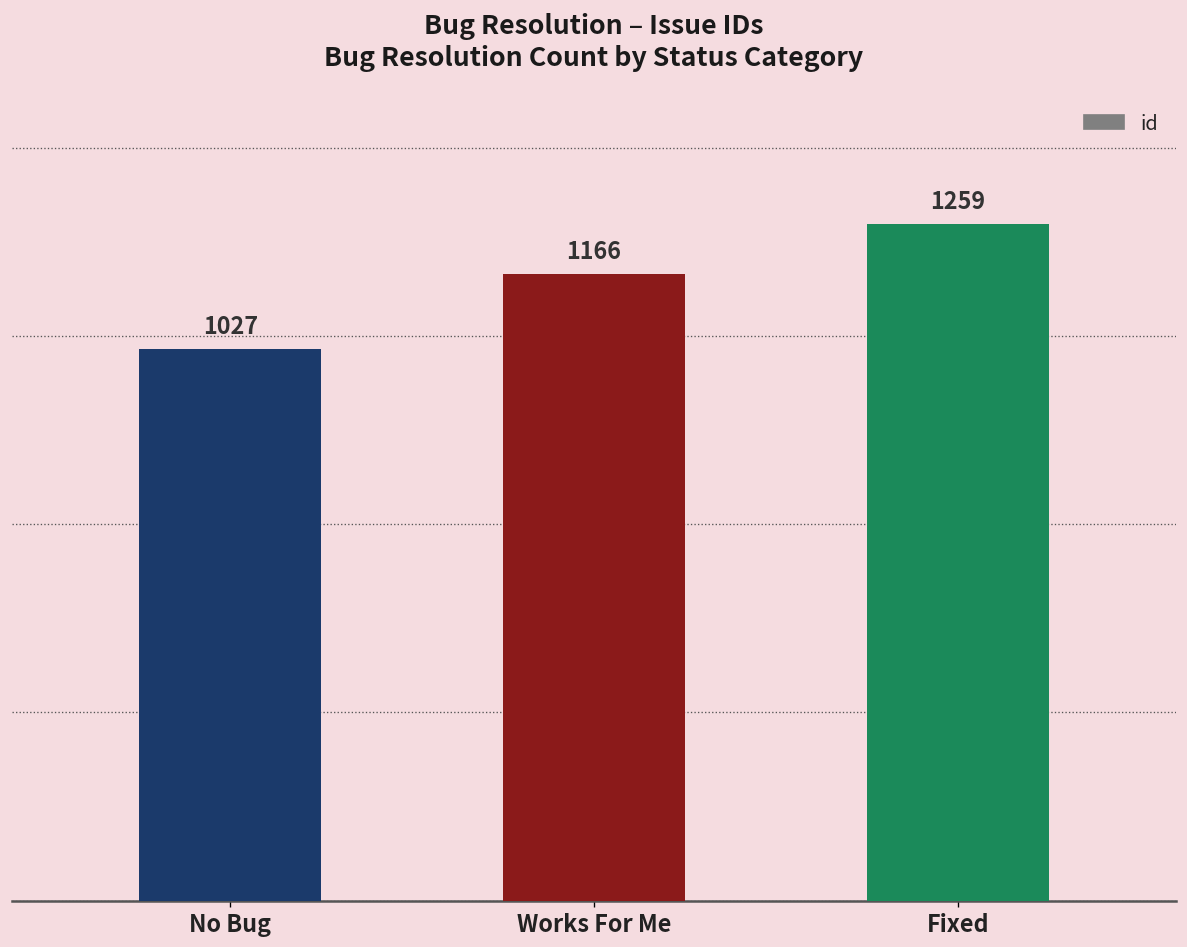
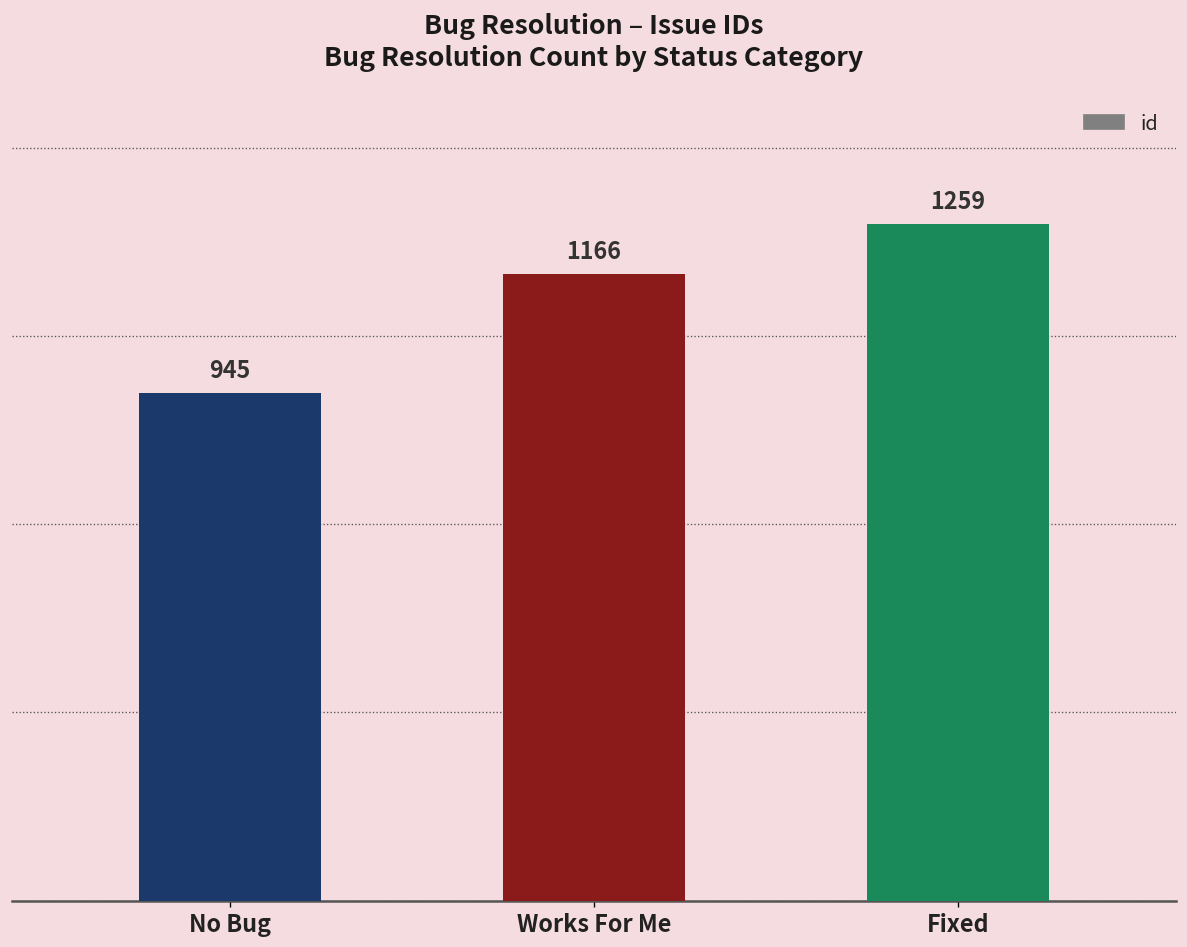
No Bug: 1027 -> 945
